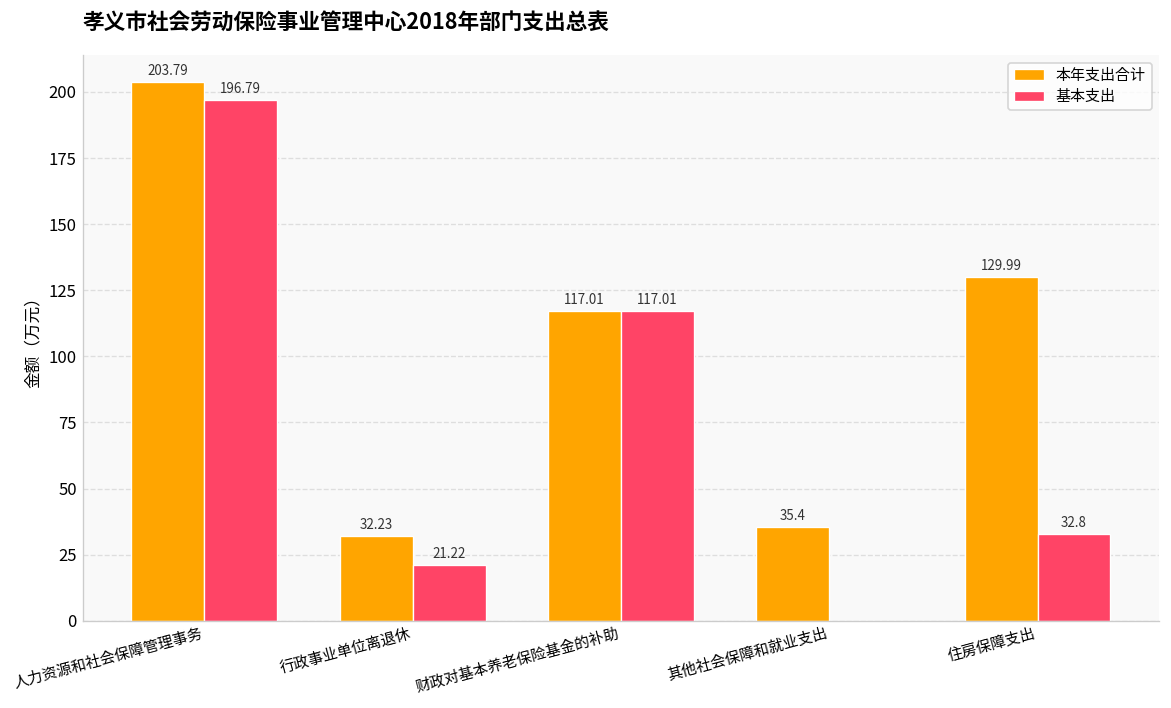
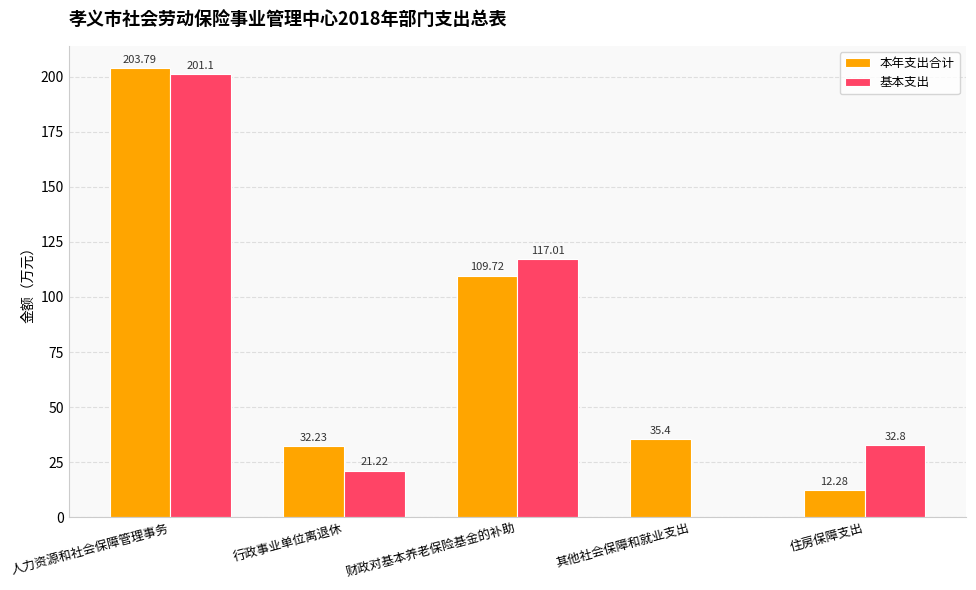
基本支出, 人力资源和社会保障管理事务: 196.79 -> 201.1
本年支出合计, 财政对基本养老保险基金的补助: 117.01 -> 109.72
本年支出合计, 住房保障支出: 129.99 -> 12.28
